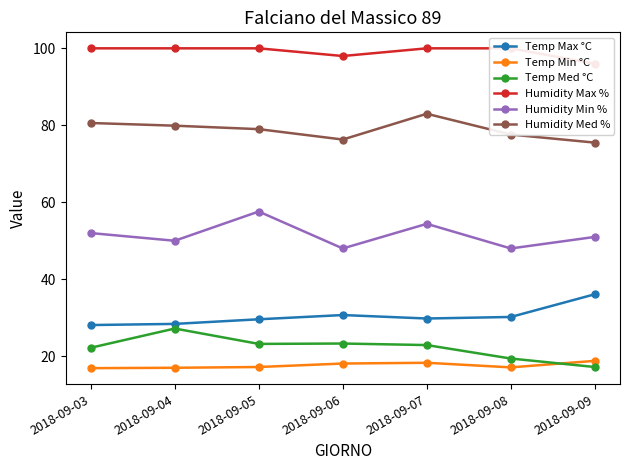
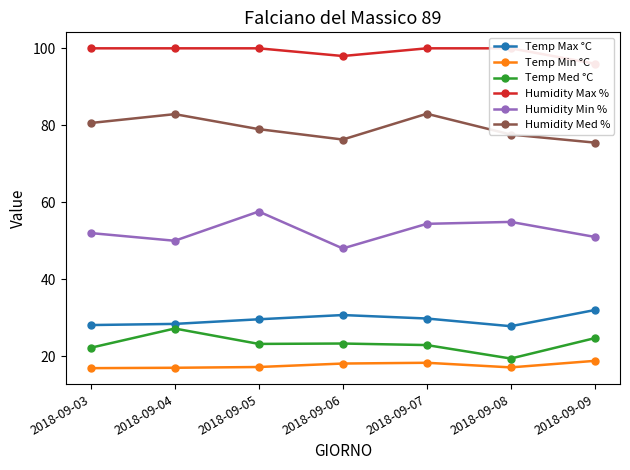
Humidity Med %, 2018-09-04: 80 -> 83
Temp Max °C, 2018-09-08: 30 -> 28
Humidity Min %, 2018-09-08: 48 -> 55
Temp Max °C, 2018-09-09: 36 -> 32
Temp Med °C, 2018-09-09: 17 -> 25
